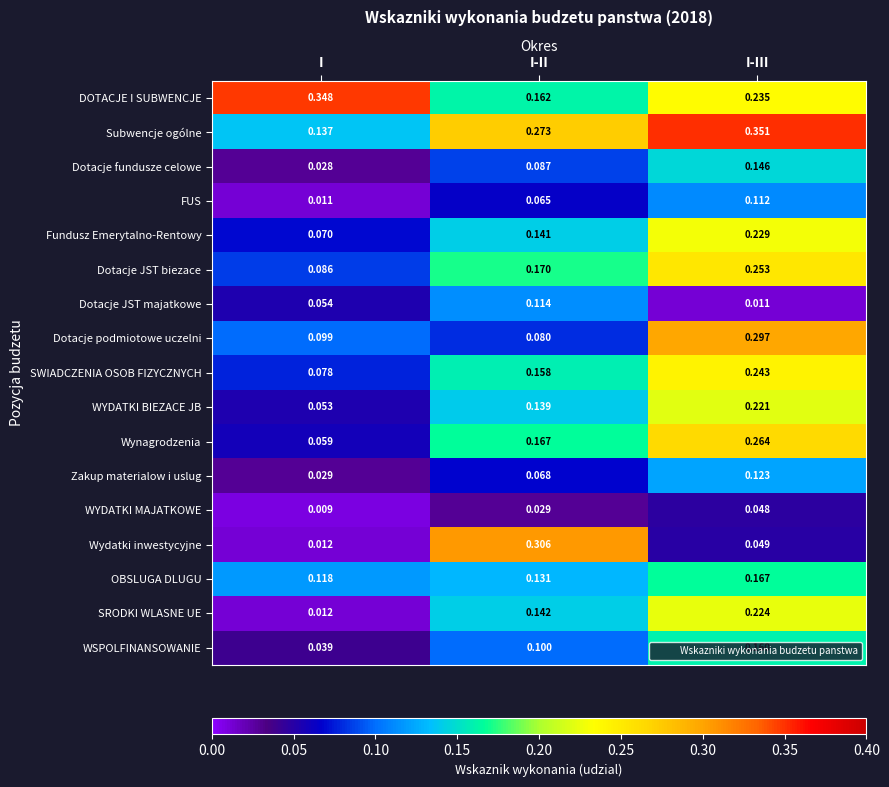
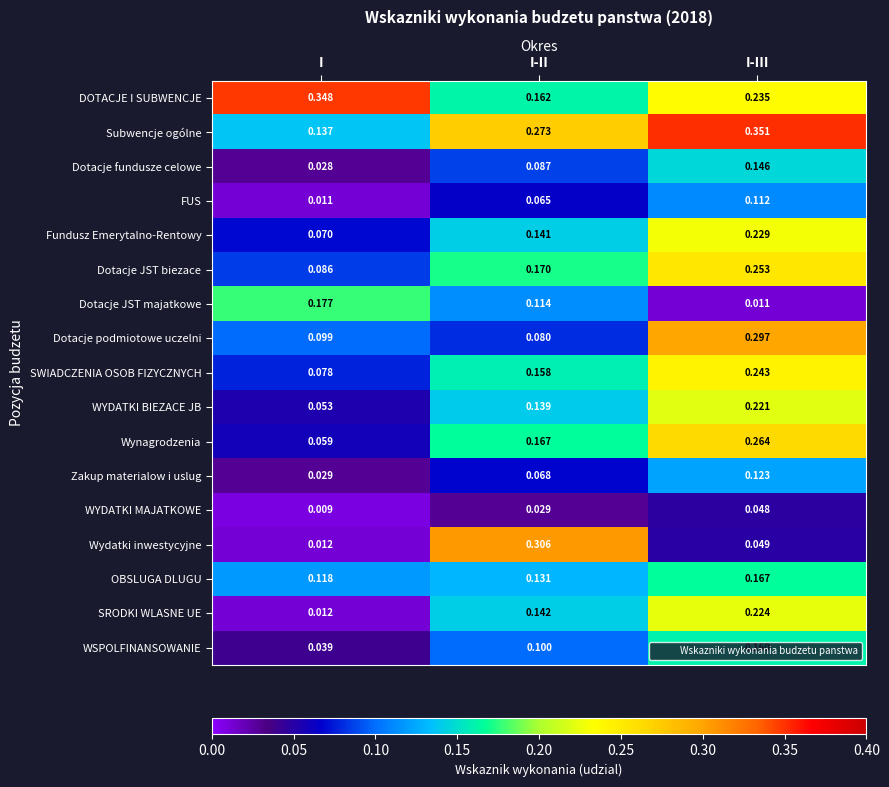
Dotacje JST majatkowe, I: 0.054 -> 0.177
